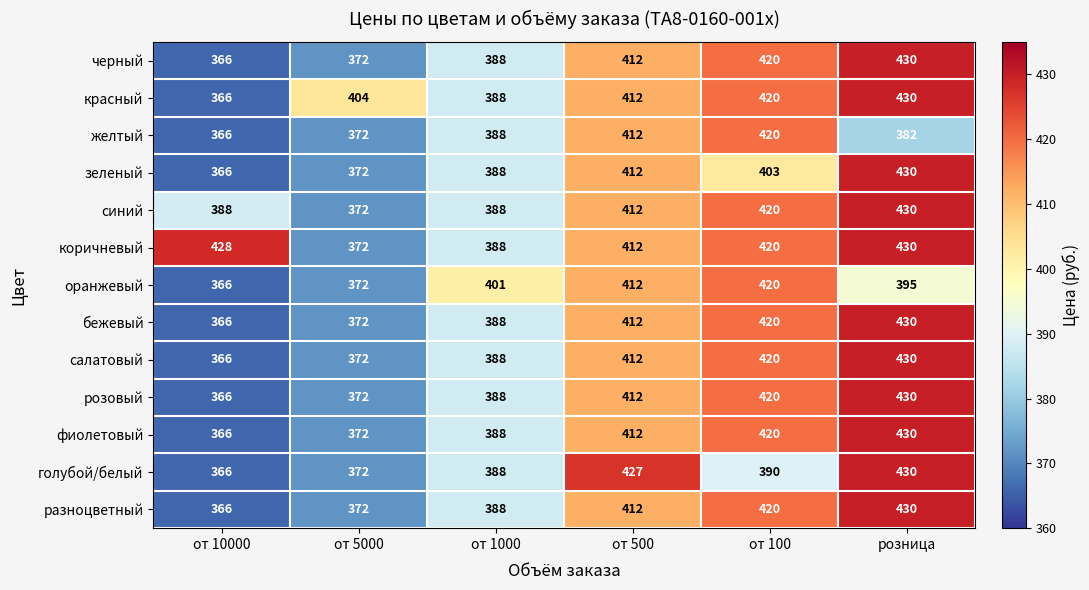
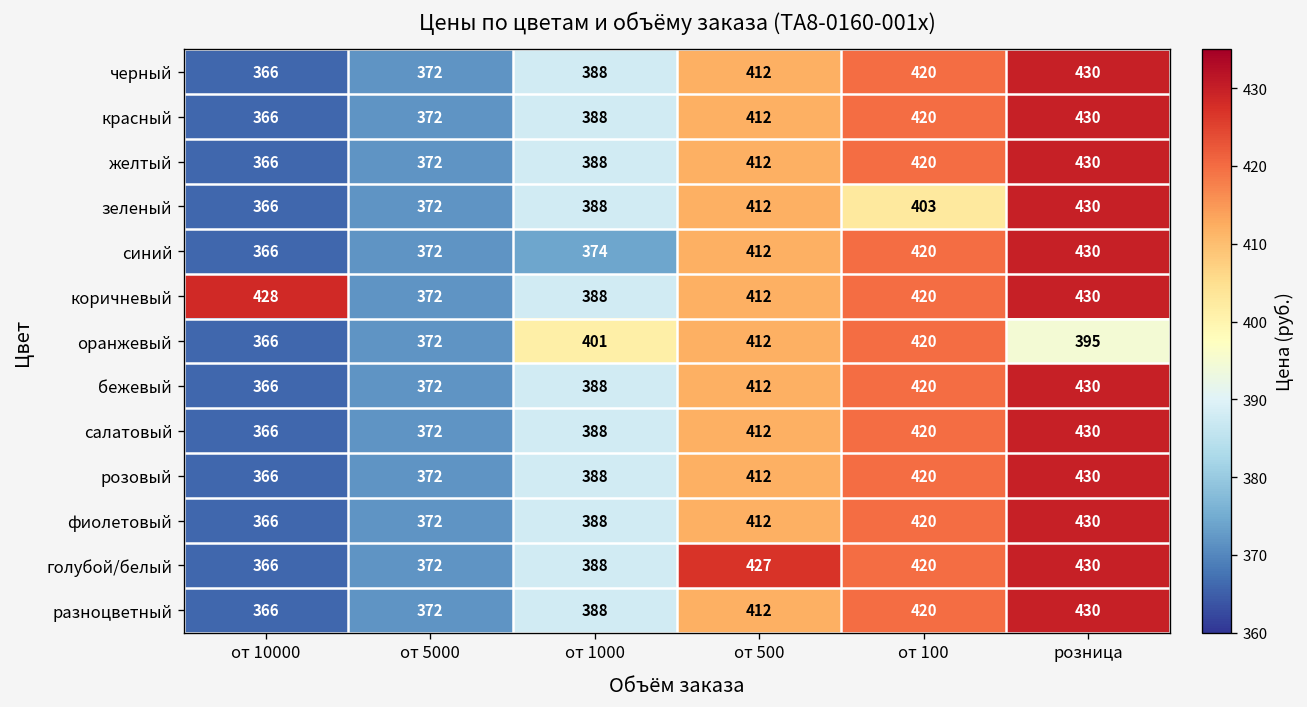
красный, от 5000: 404 -> 372
желтый, розница: 382 -> 430
синий, от 10000: 388 -> 366
синий, от 1000: 388 -> 374
голубой/белый, от 100: 390 -> 420
